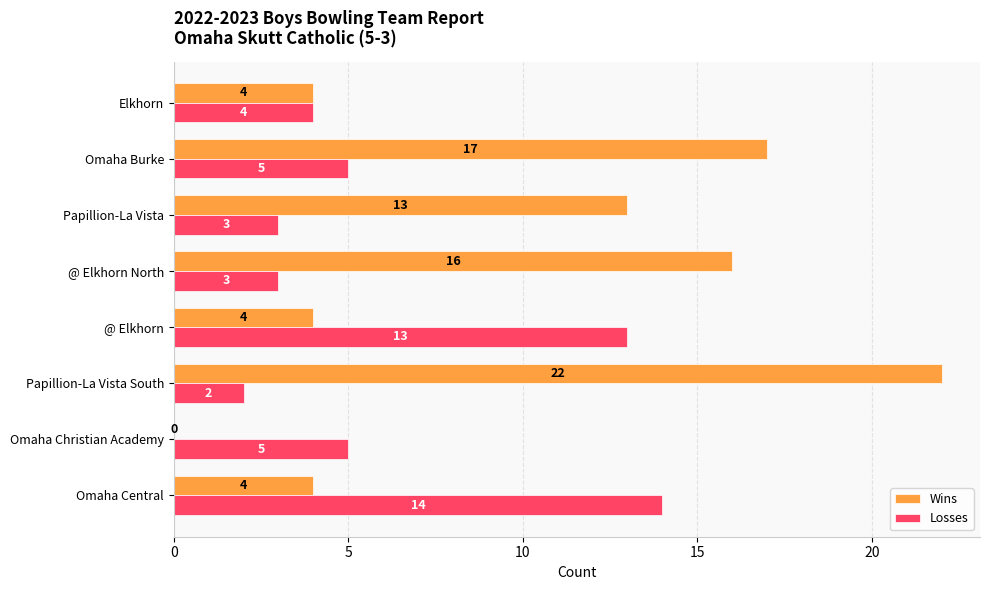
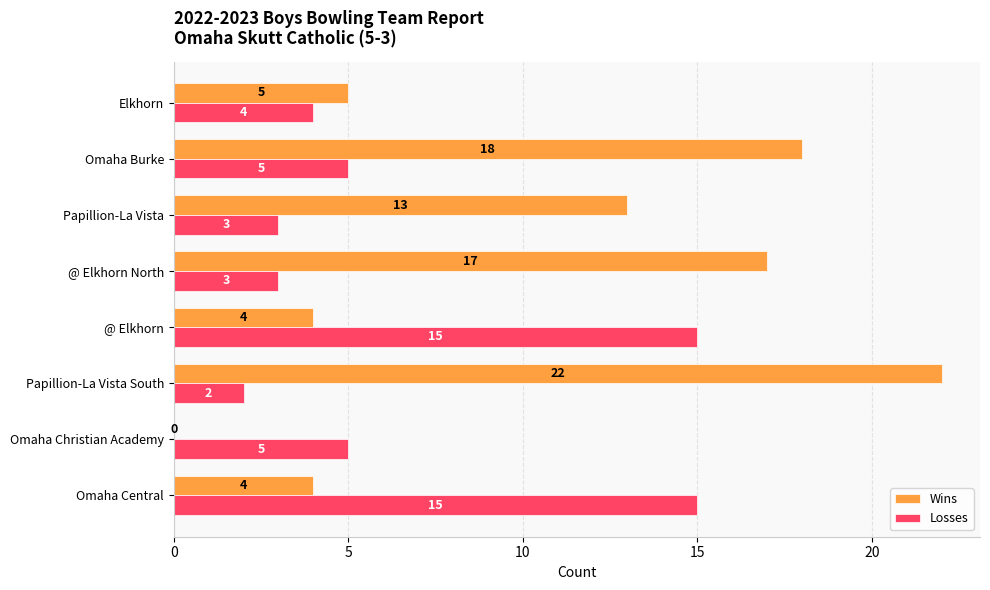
Wins, Elkhorn: 4 -> 5
Wins, Omaha Burke: 17 -> 18
Wins, @ Elkhorn North: 16 -> 17
Losses, @ Elkhorn: 13 -> 15
Losses, Omaha Central: 14 -> 15
